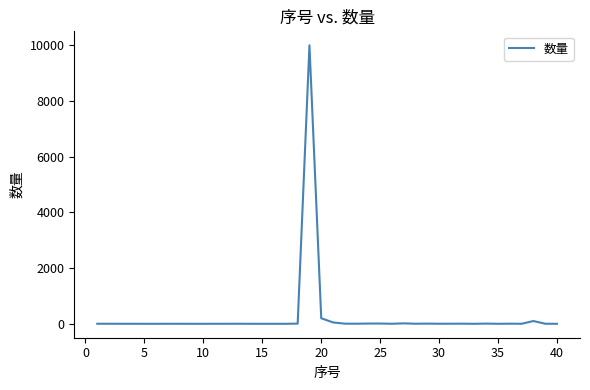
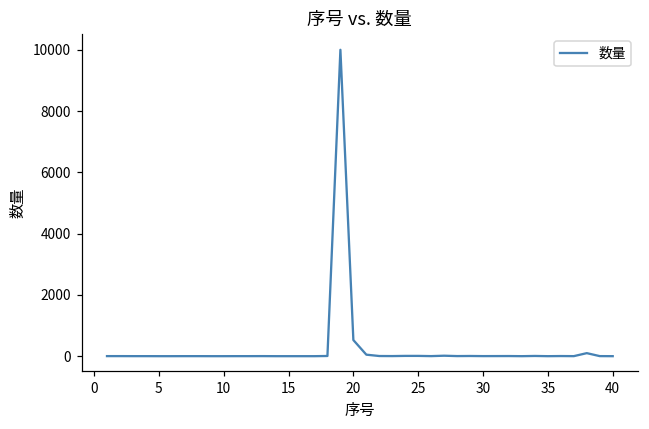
20: 200 -> 500
